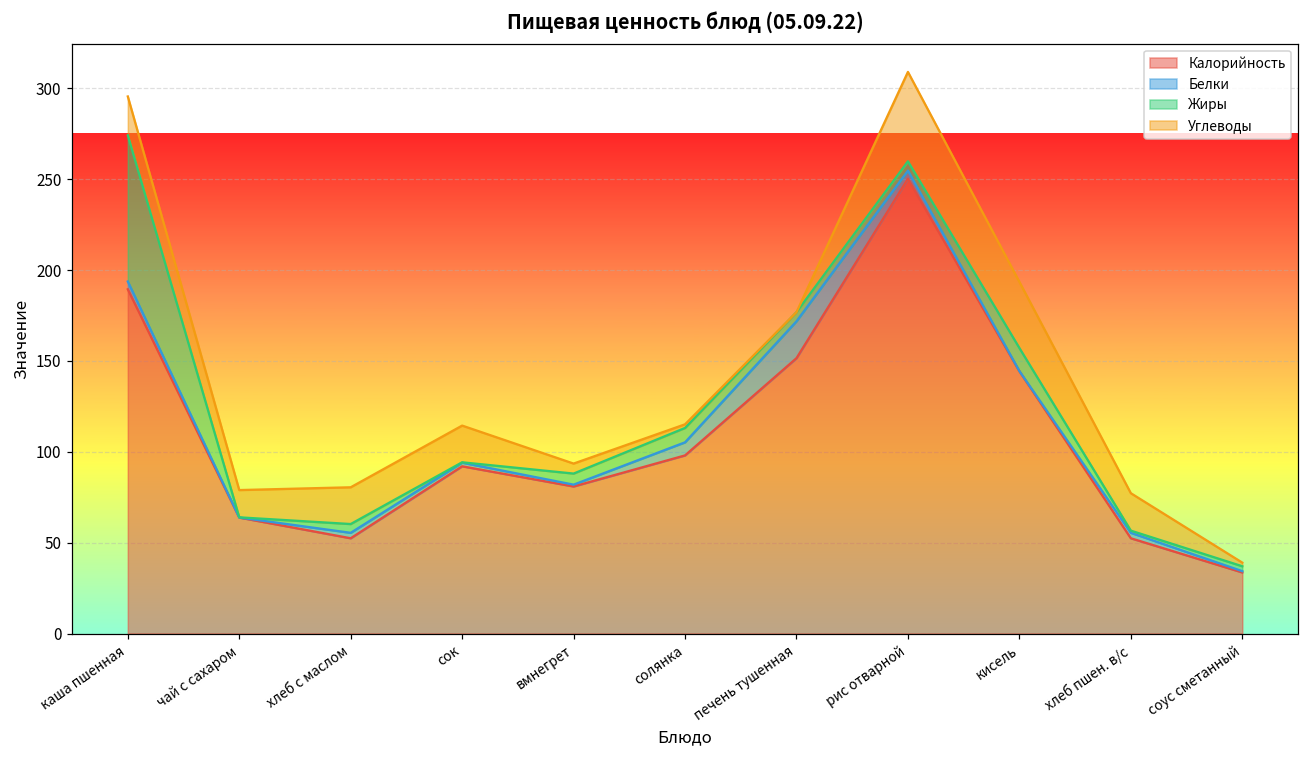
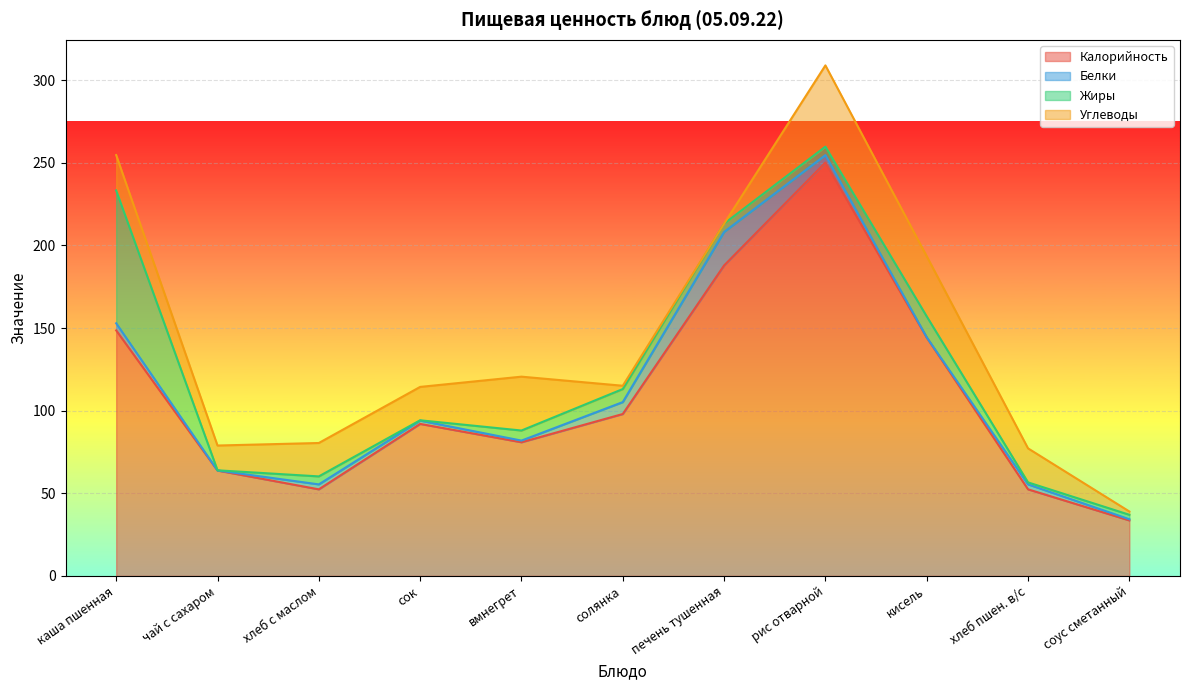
Калорийность, каша пшенная: 189 -> 149
Углеводы, вмнегрет: 6 -> 33
Калорийность, печень тушенная: 152 -> 188
